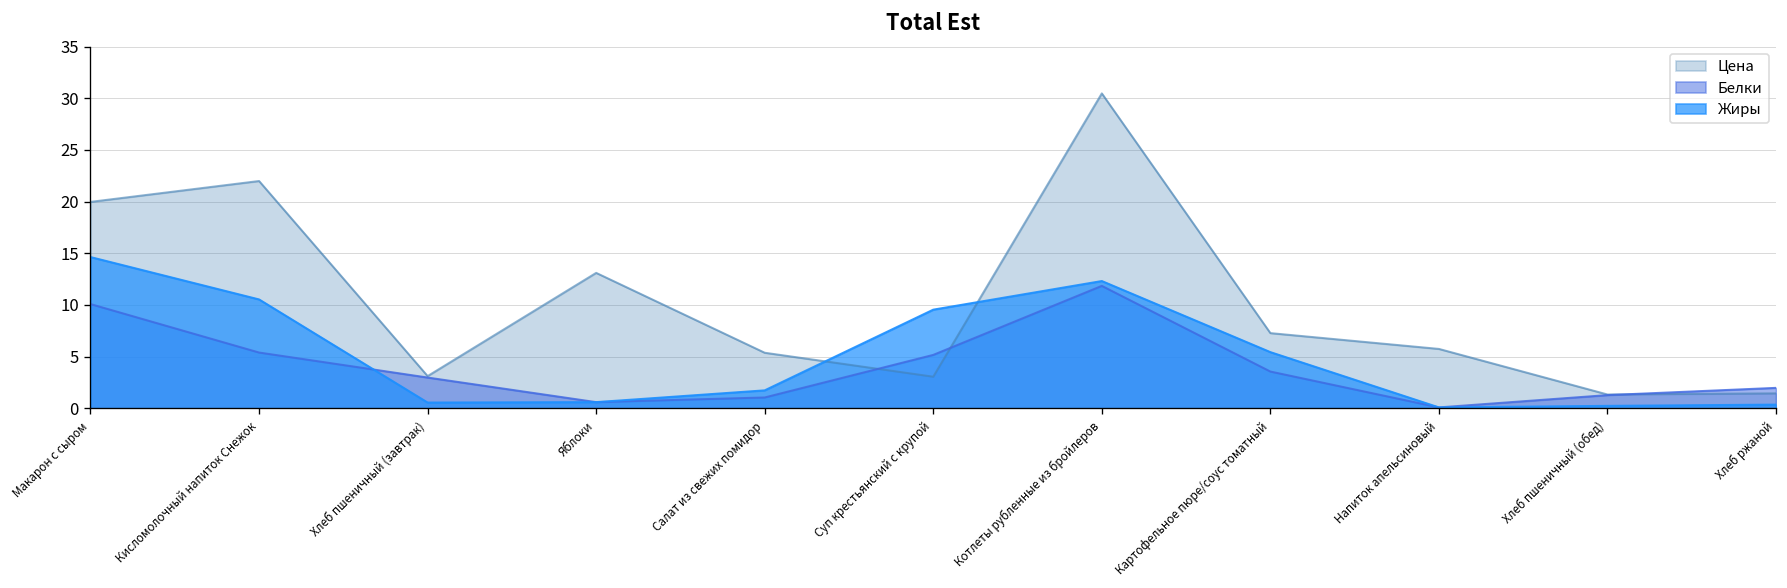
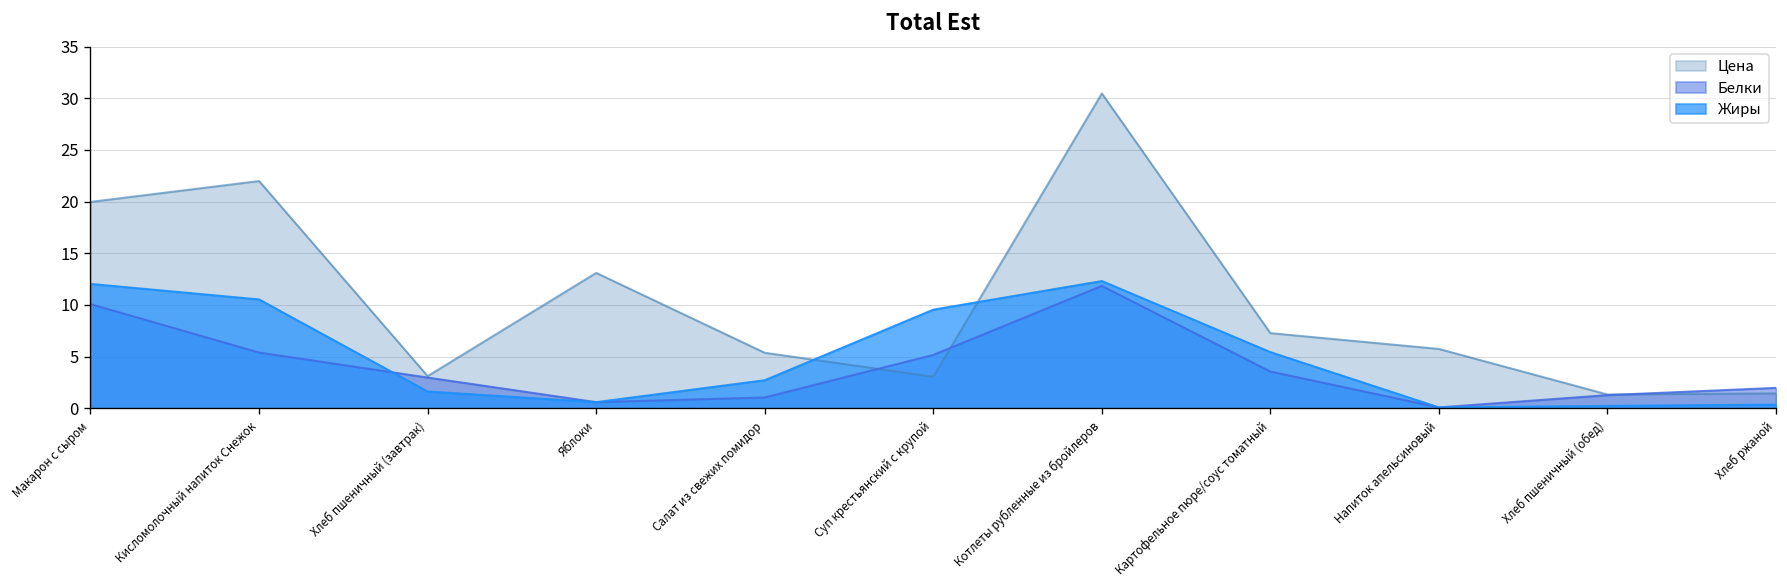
Жиры, Макарон с сыром: 15 -> 12
Жиры, Хлеб пшеничный (завтрак): 1 -> 2
Жиры, Салат из свежих помидор: 2 -> 3
